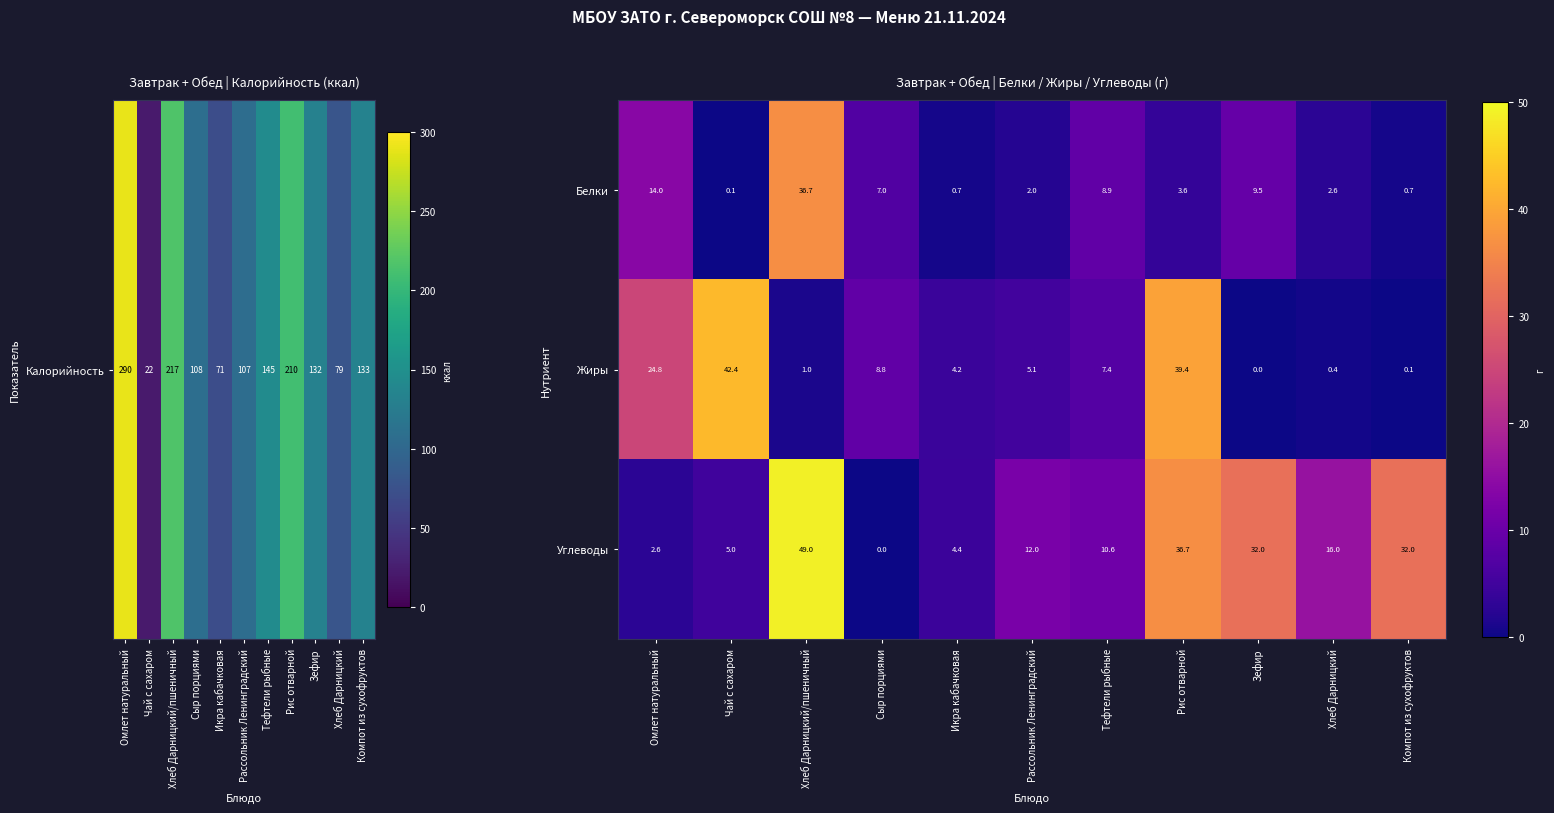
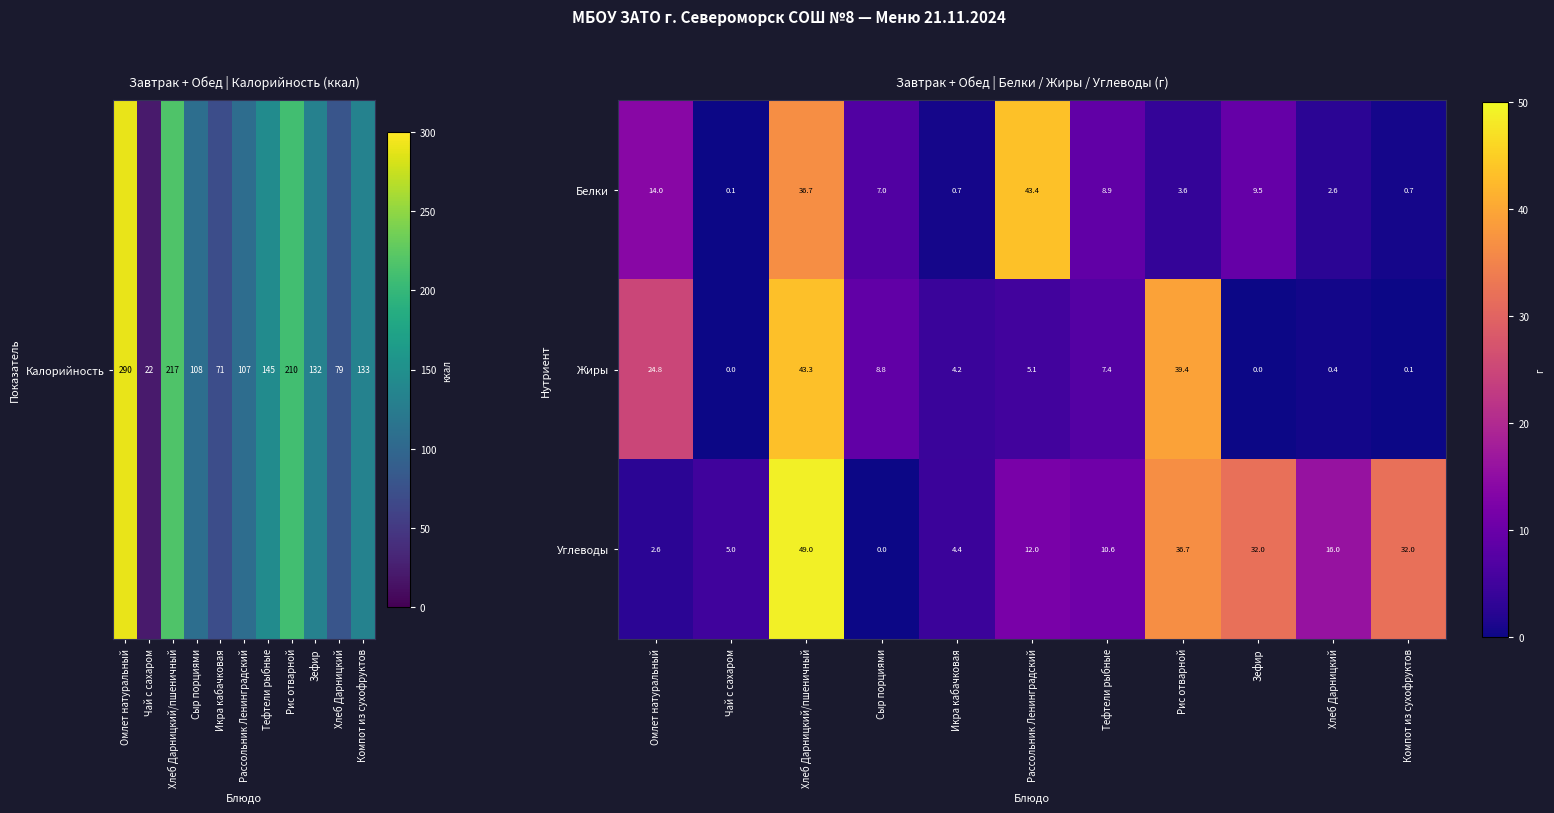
Завтрак + Обед | Белки / Жиры / Углеводы (г), Белки, Рассольник Ленинградский: 2.0 -> 43.4
Завтрак + Обед | Белки / Жиры / Углеводы (г), Жиры, Чай с сахаром: 42.4 -> 0.0
Завтрак + Обед | Белки / Жиры / Углеводы (г), Жиры, Хлеб Дарницкий/пшеничный: 1.0 -> 43.3
